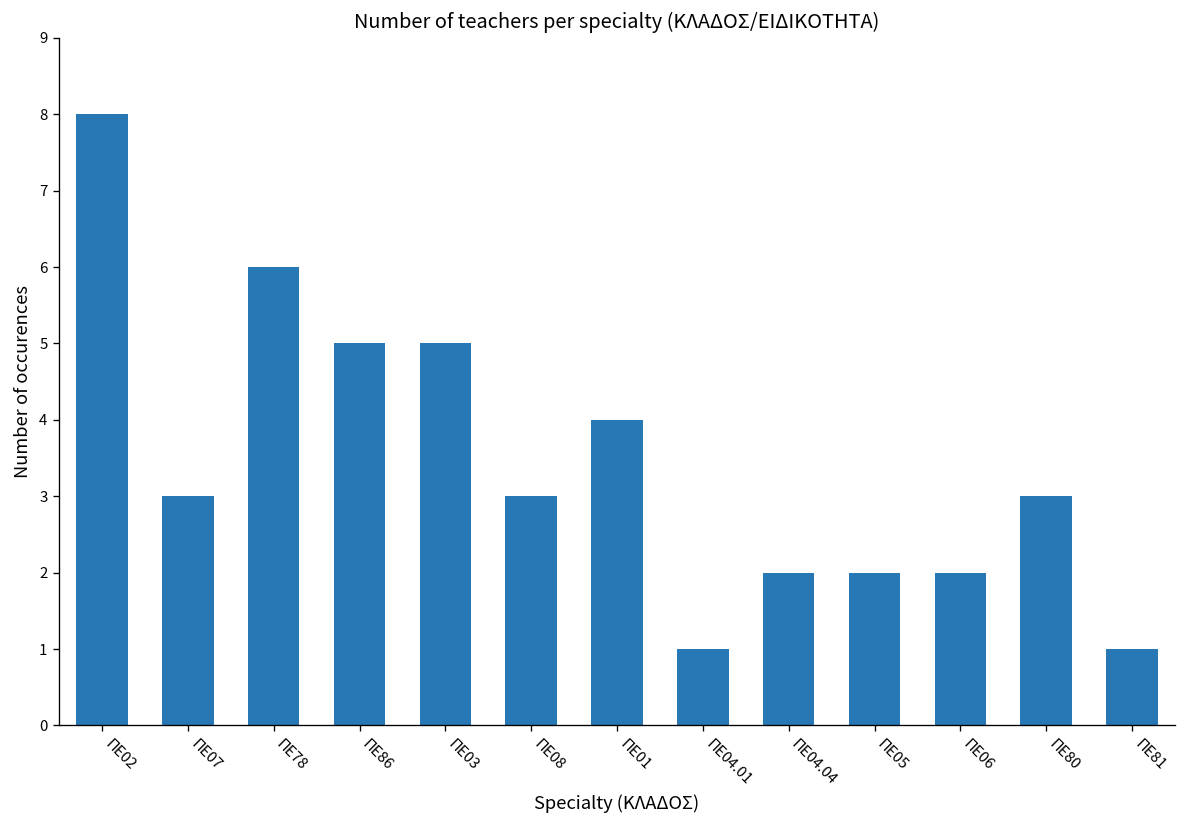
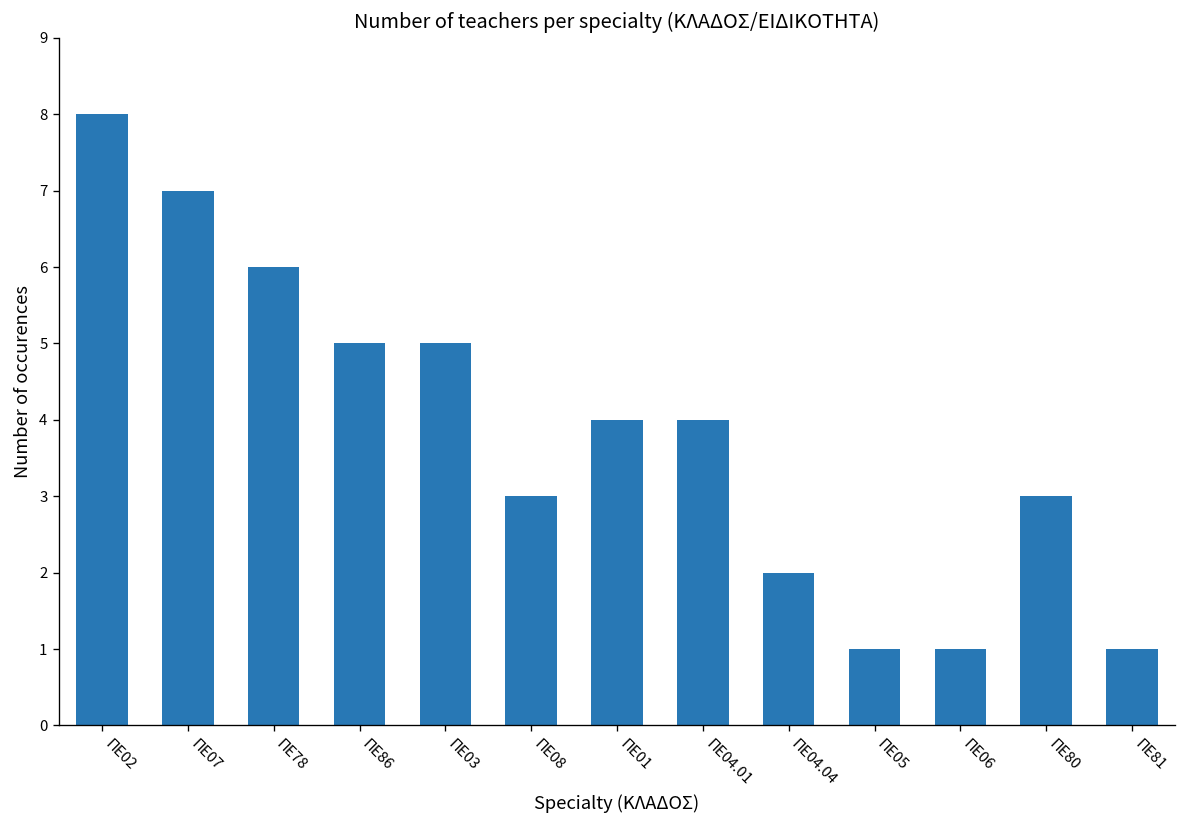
ΠΕ07: 3 -> 7
ΠΕ04.01: 1 -> 4
ΠΕ05: 2 -> 1
ΠΕ06: 2 -> 1
